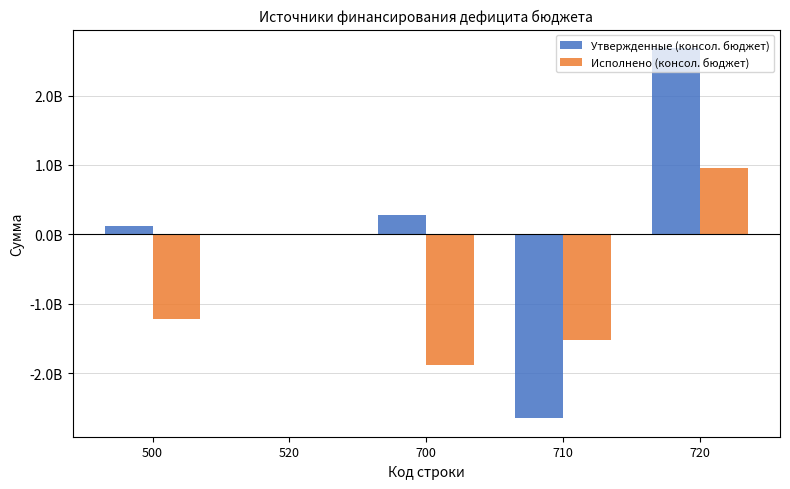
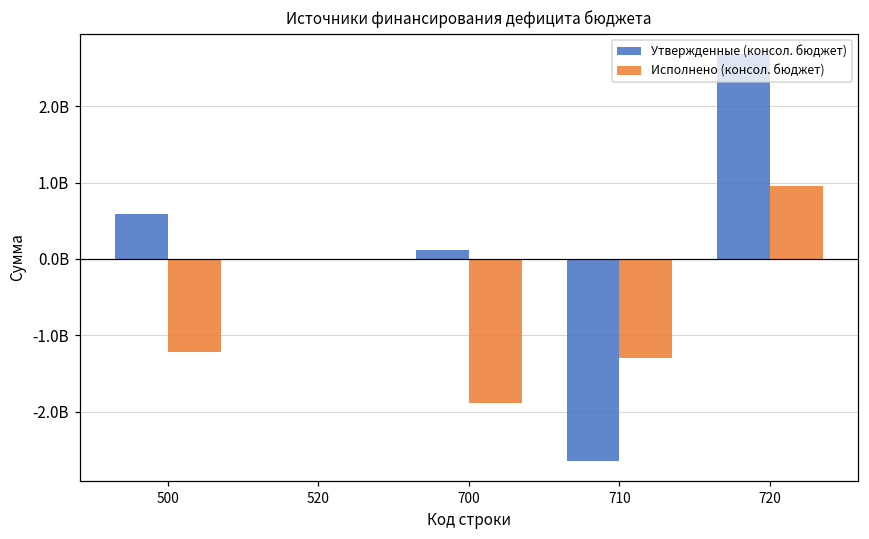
Утвержденные (консол. бюджет), 500: 100000000 -> 600000000
Утвержденные (консол. бюджет), 700: 300000000 -> 100000000
Исполнено (консол. бюджет), 710: -1500000000 -> -1300000000
